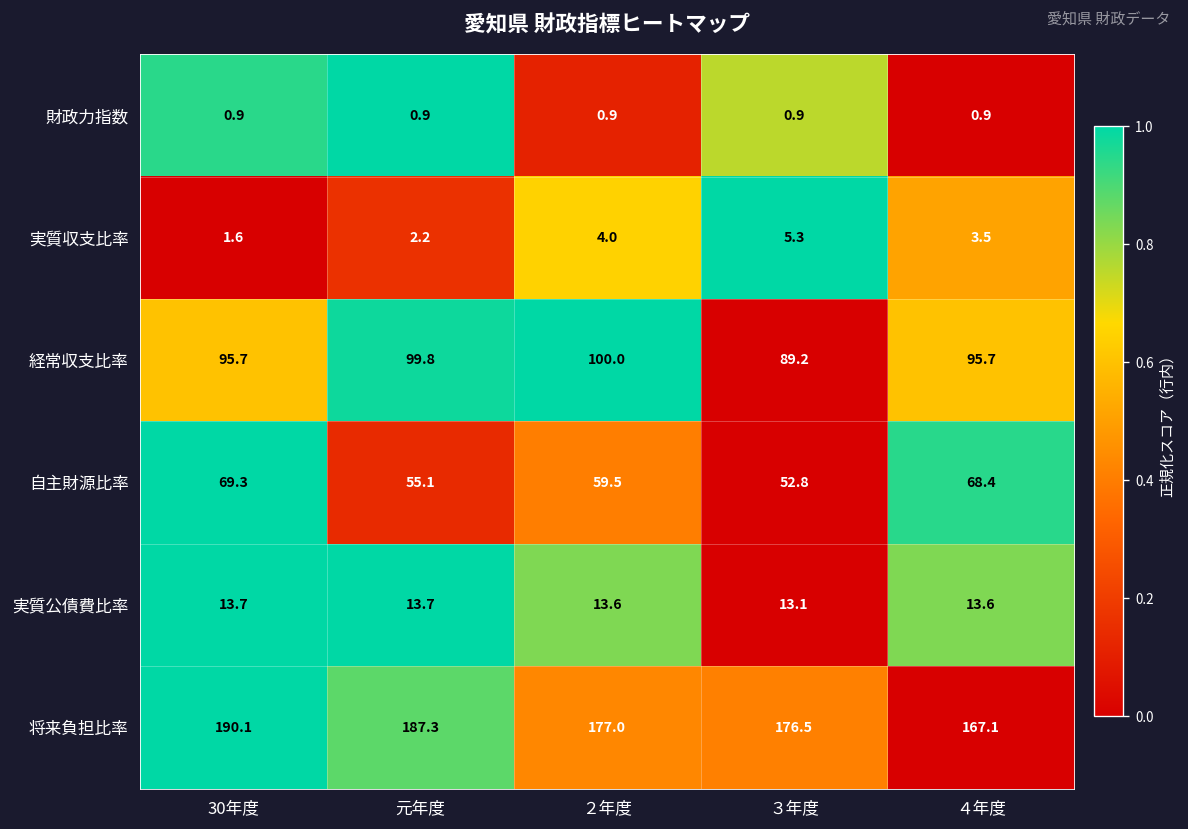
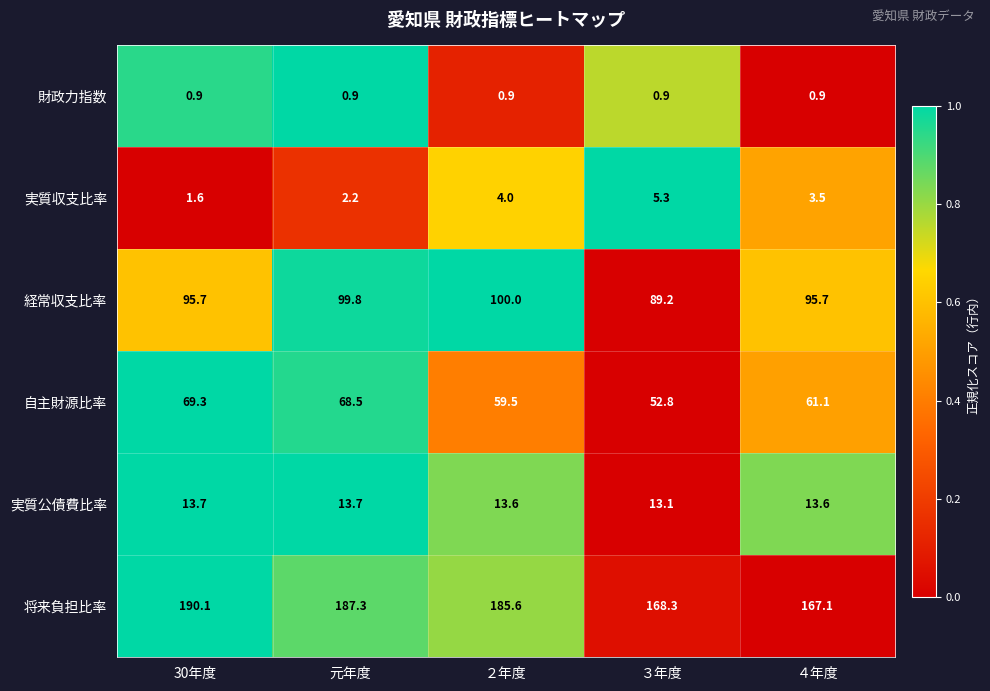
自主財源比率, 元年度: 55.1 -> 68.5
自主財源比率, ４年度: 68.4 -> 61.1
将来負担比率, ２年度: 177.0 -> 185.6
将来負担比率, ３年度: 176.5 -> 168.3
